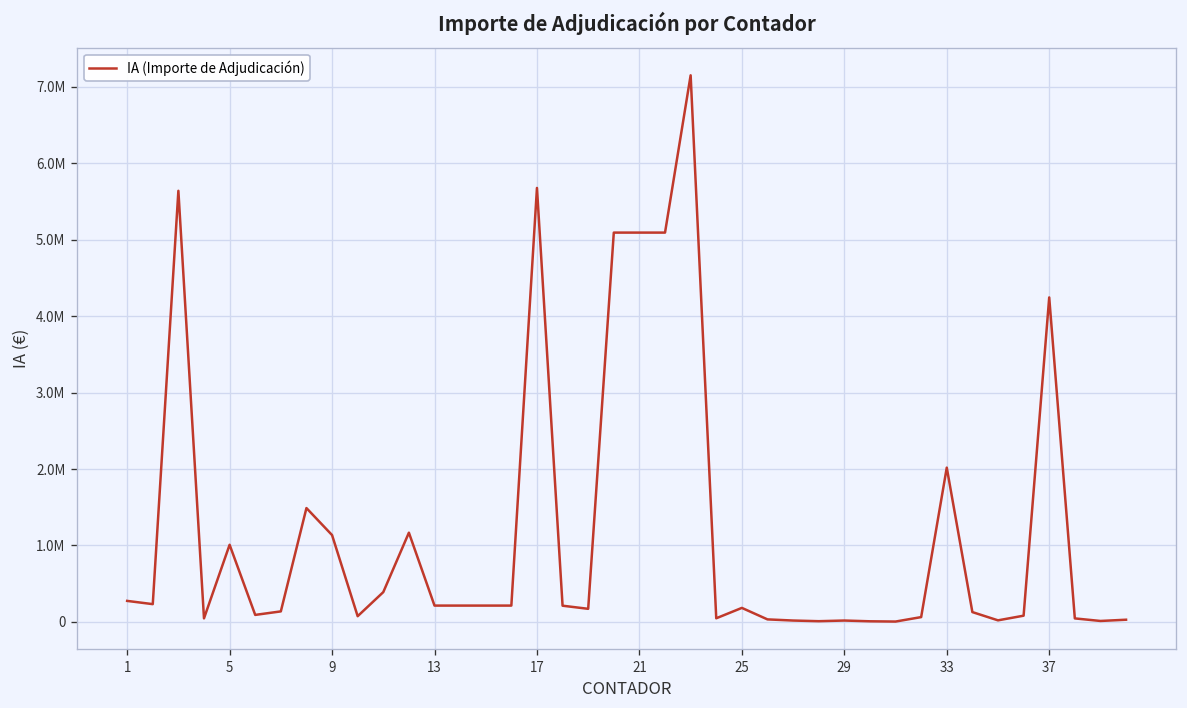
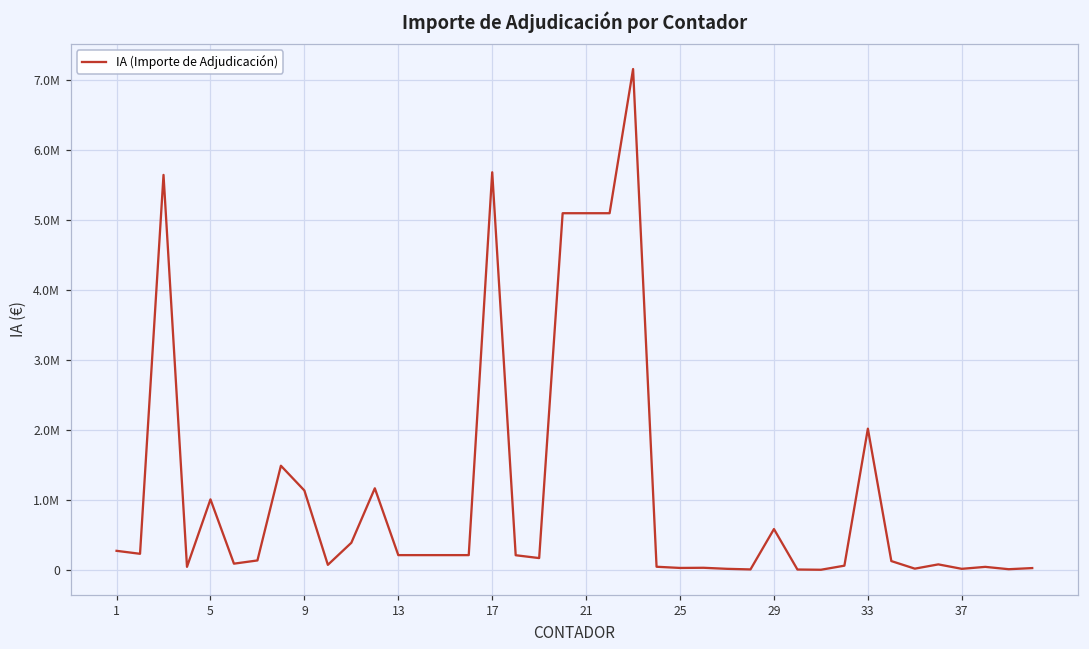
25: 200000 -> 0
29: 0 -> 600000
37: 4200000 -> 0
